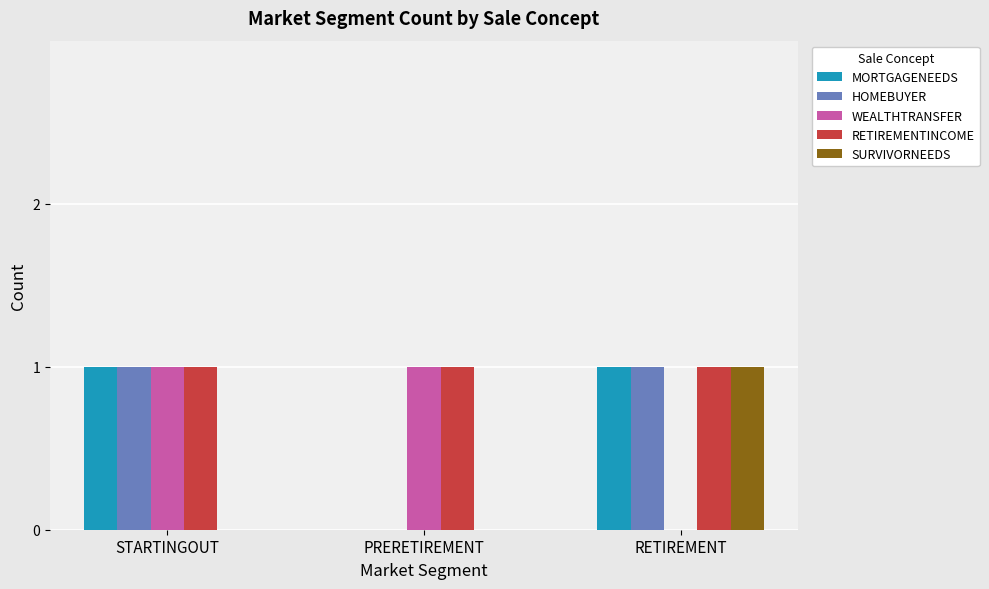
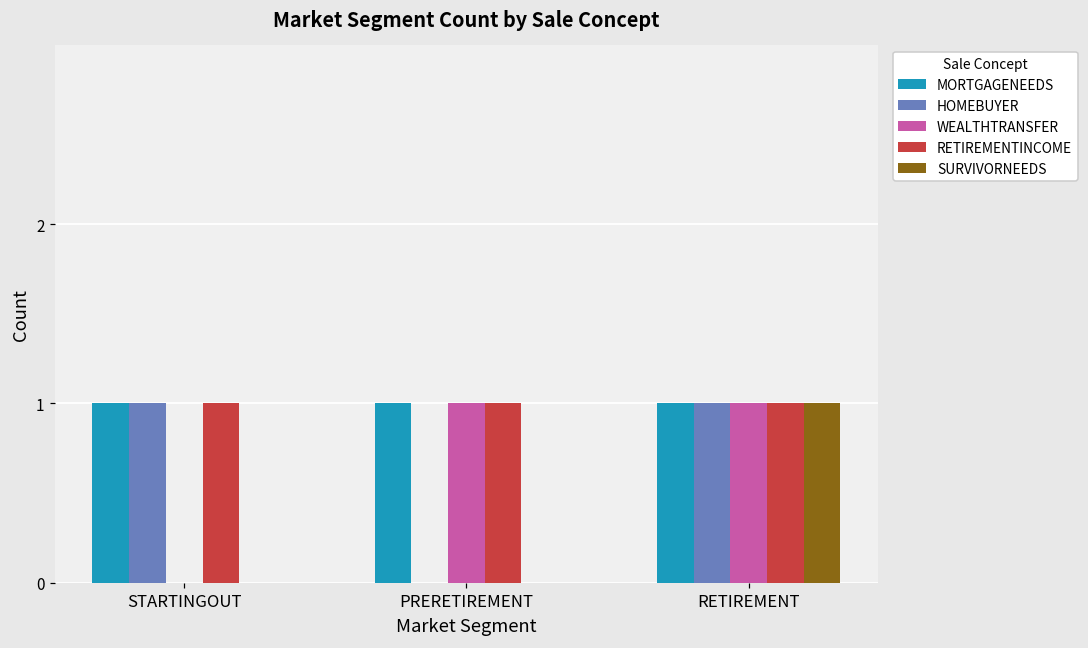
WEALTHTRANSFER, STARTINGOUT: 1 -> 0
MORTGAGENEEDS, PRERETIREMENT: 0 -> 1
WEALTHTRANSFER, RETIREMENT: 0 -> 1
